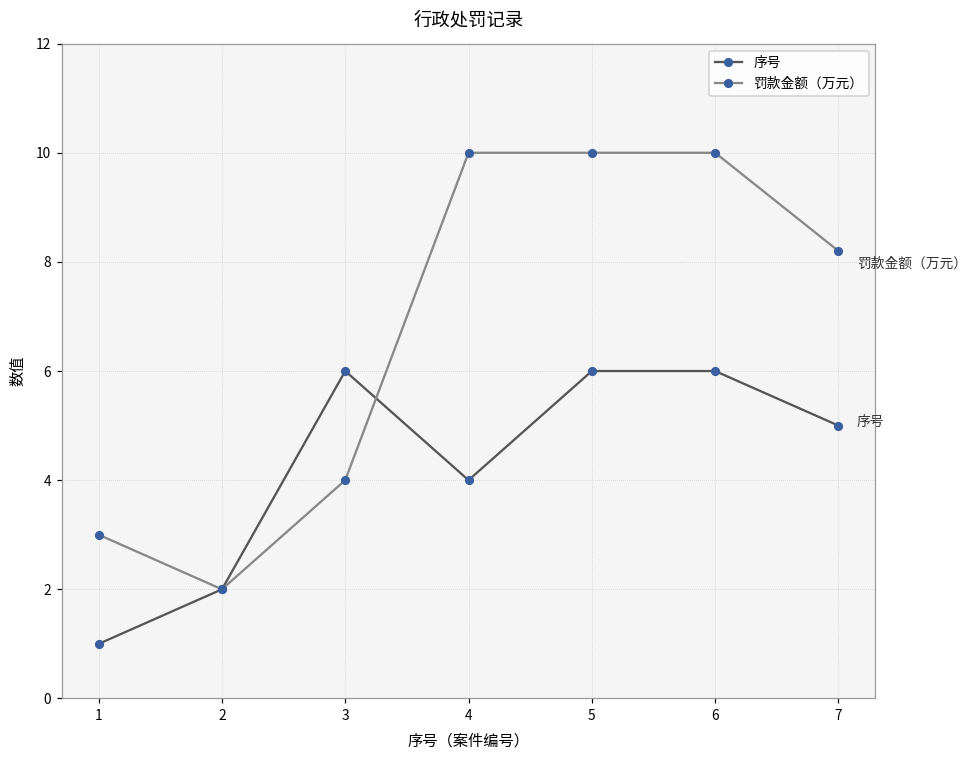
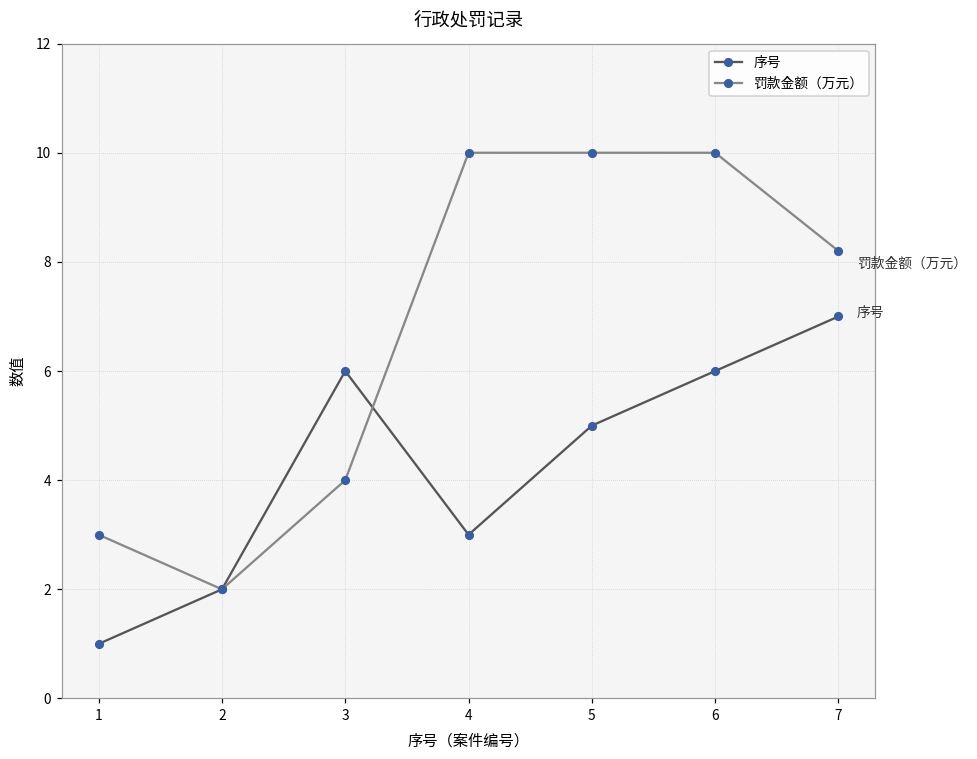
序号, 4: 4 -> 3
序号, 5: 6 -> 5
序号, 7: 5 -> 7
